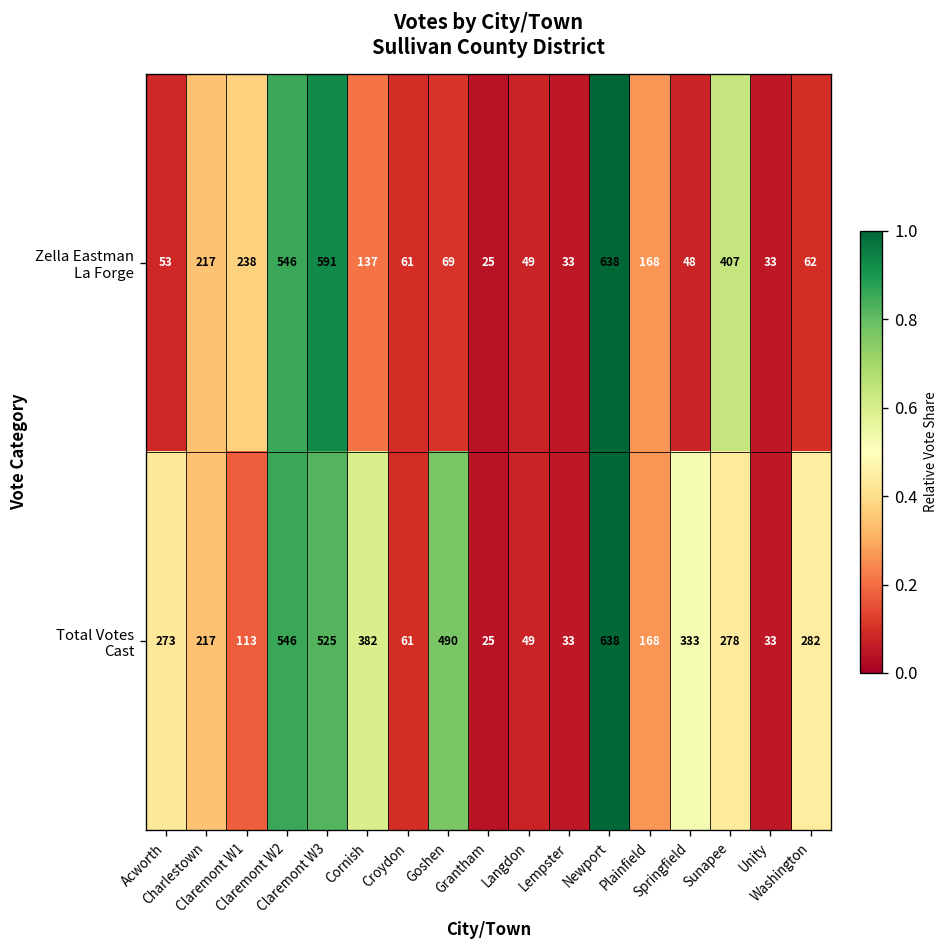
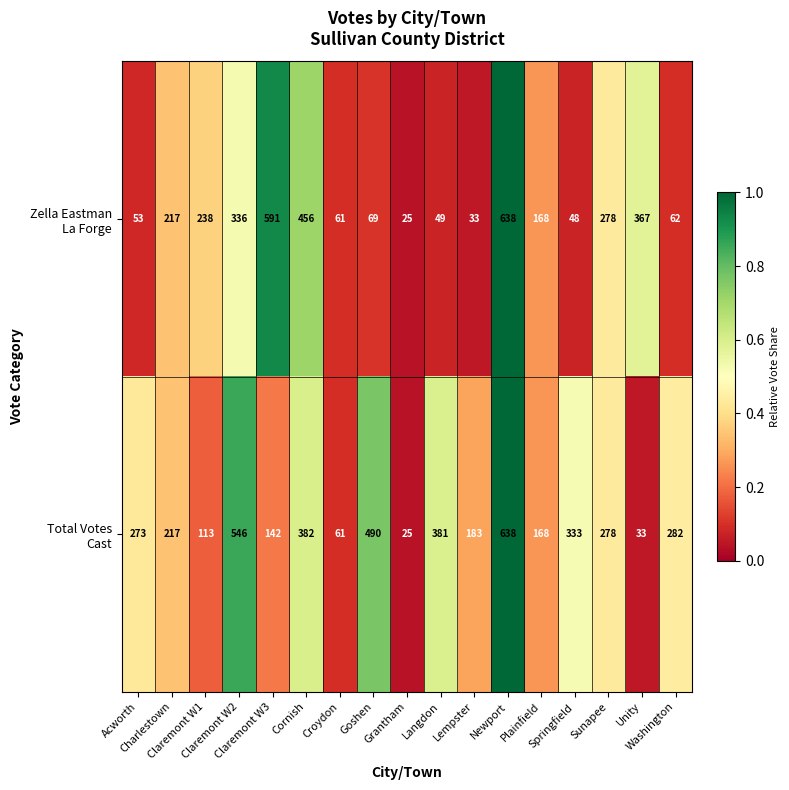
Zella Eastman La Forge, Claremont W2: 546 -> 336
Zella Eastman La Forge, Cornish: 137 -> 456
Zella Eastman La Forge, Sunapee: 407 -> 278
Zella Eastman La Forge, Unity: 33 -> 367
Total Votes Cast, Claremont W3: 525 -> 142
Total Votes Cast, Langdon: 49 -> 381
Total Votes Cast, Lempster: 33 -> 183
